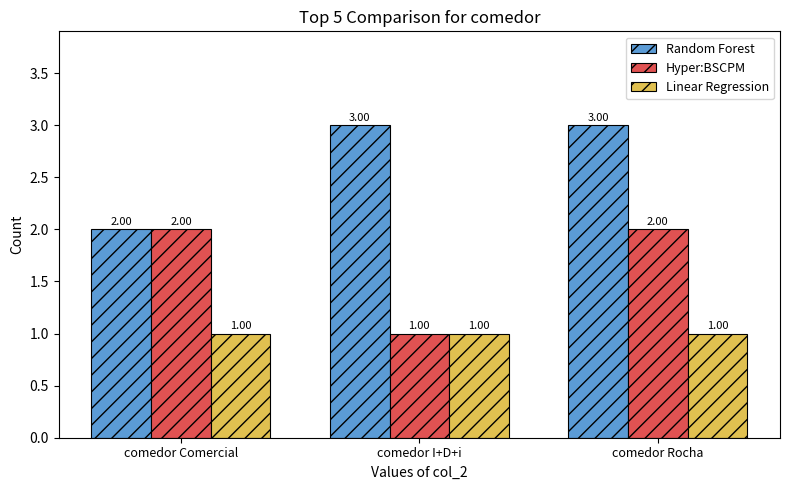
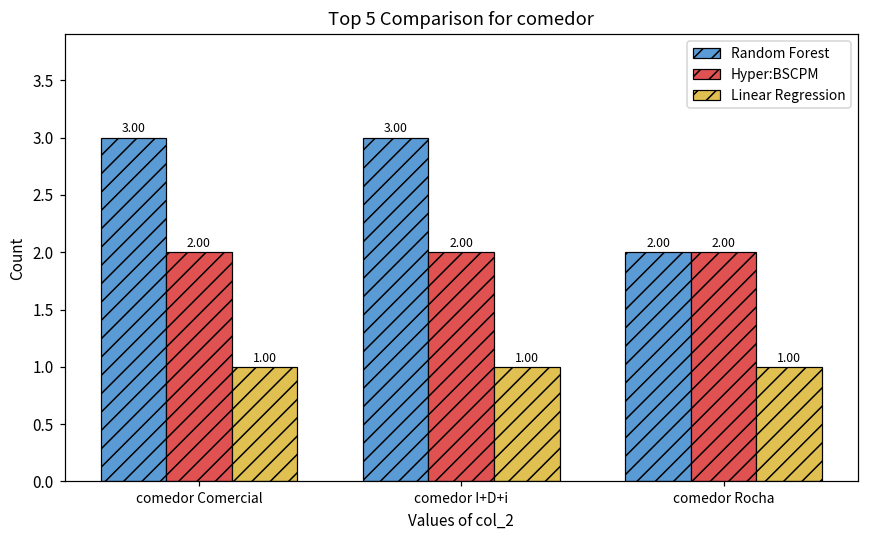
Random Forest, comedor Comercial: 2.00 -> 3.00
Hyper:BSCPM, comedor I+D+i: 1.00 -> 2.00
Random Forest, comedor Rocha: 3.00 -> 2.00
